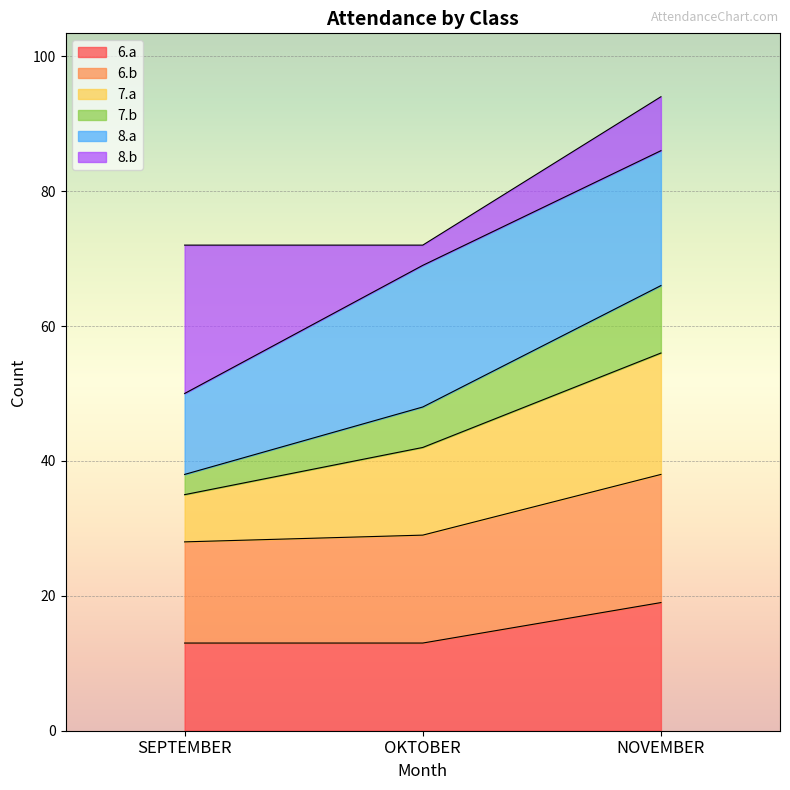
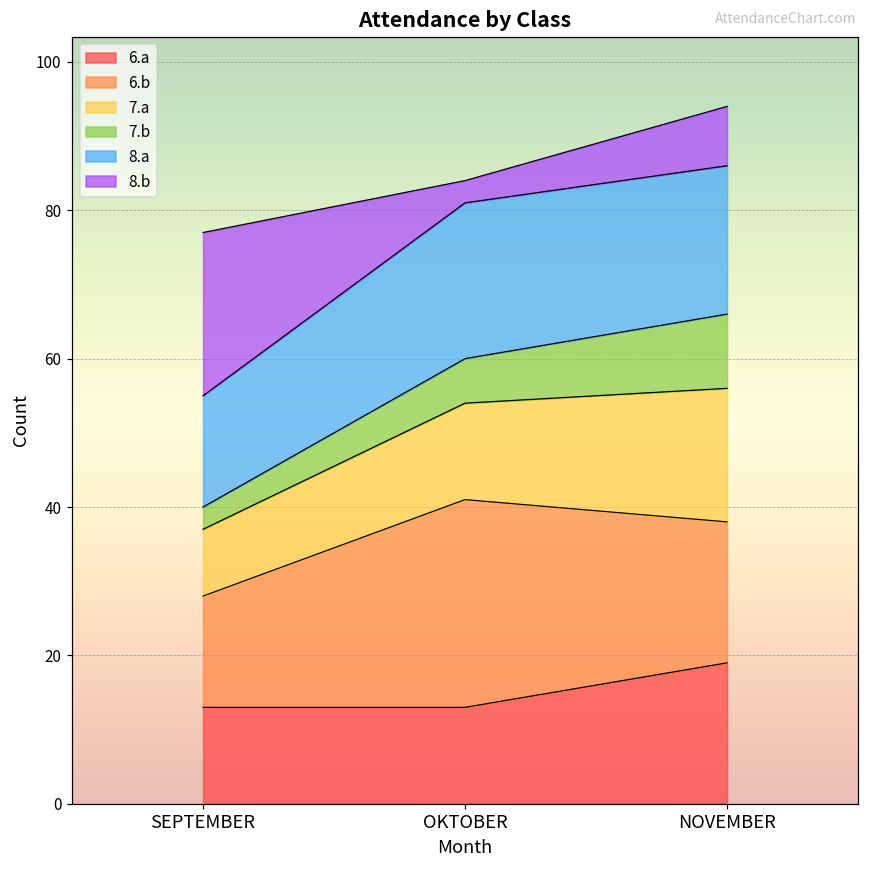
7.a, SEPTEMBER: 7 -> 9
8.a, SEPTEMBER: 12 -> 15
6.b, OKTOBER: 16 -> 28
